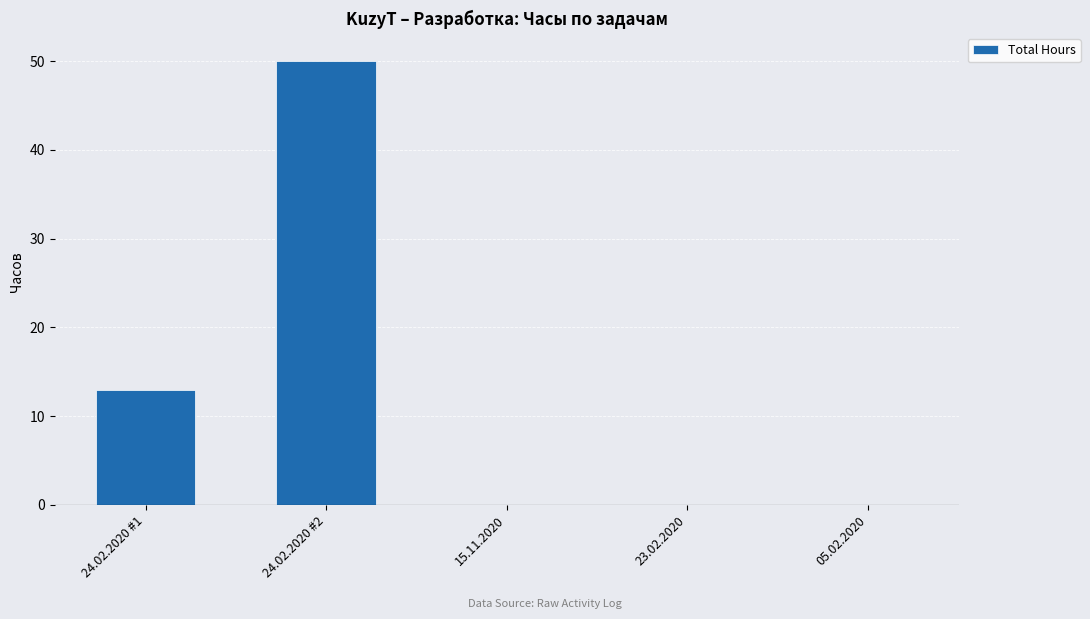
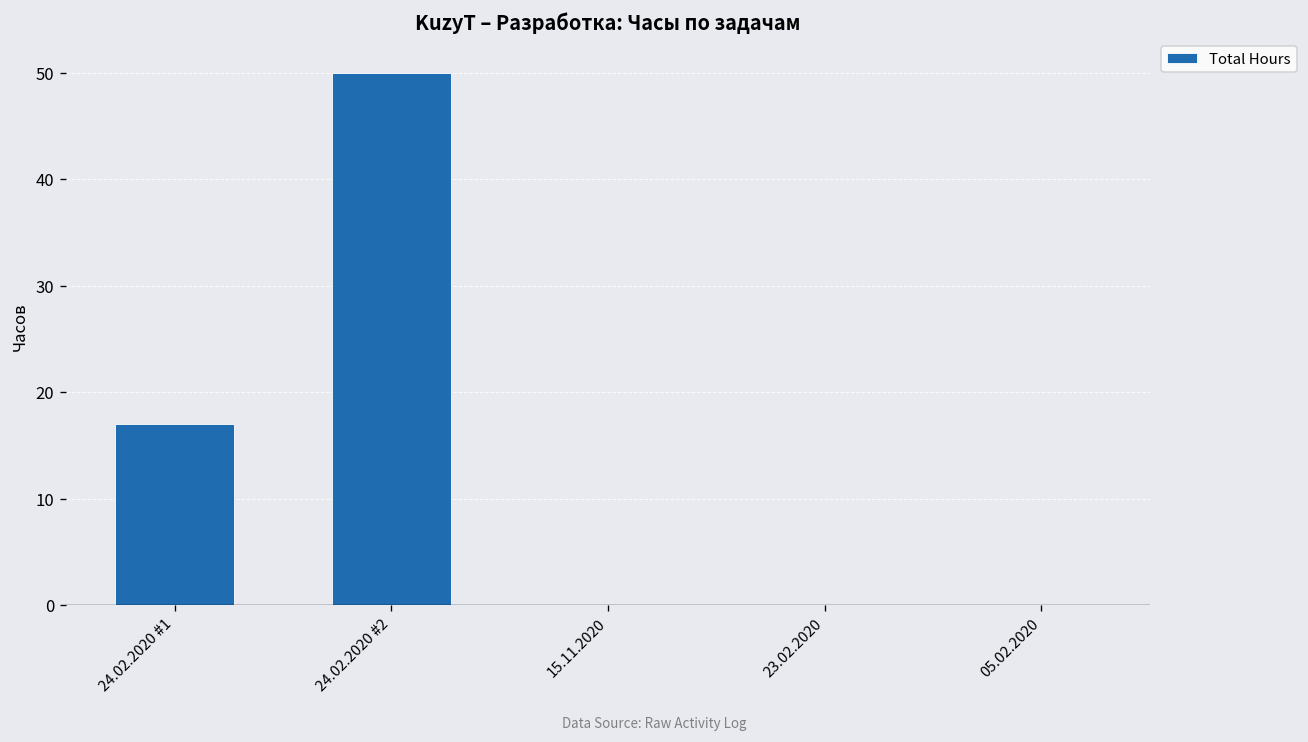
24.02.2020 #1: 13 -> 17
